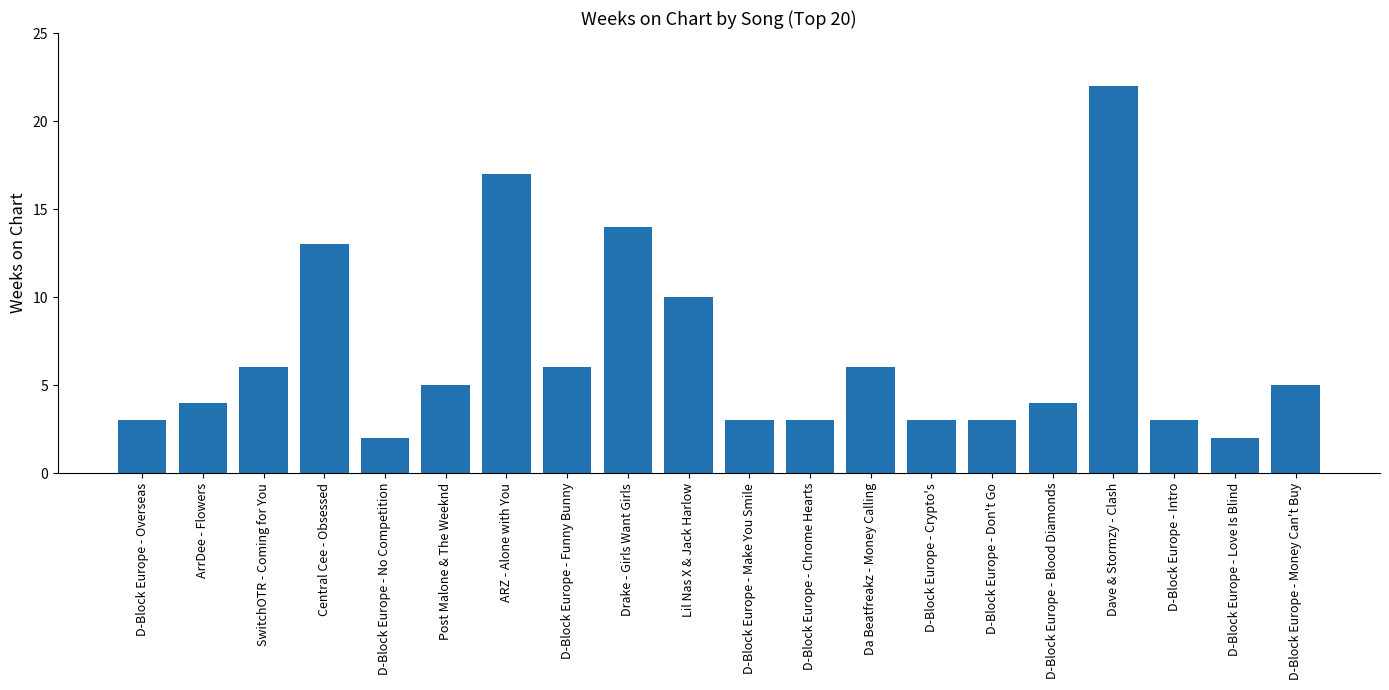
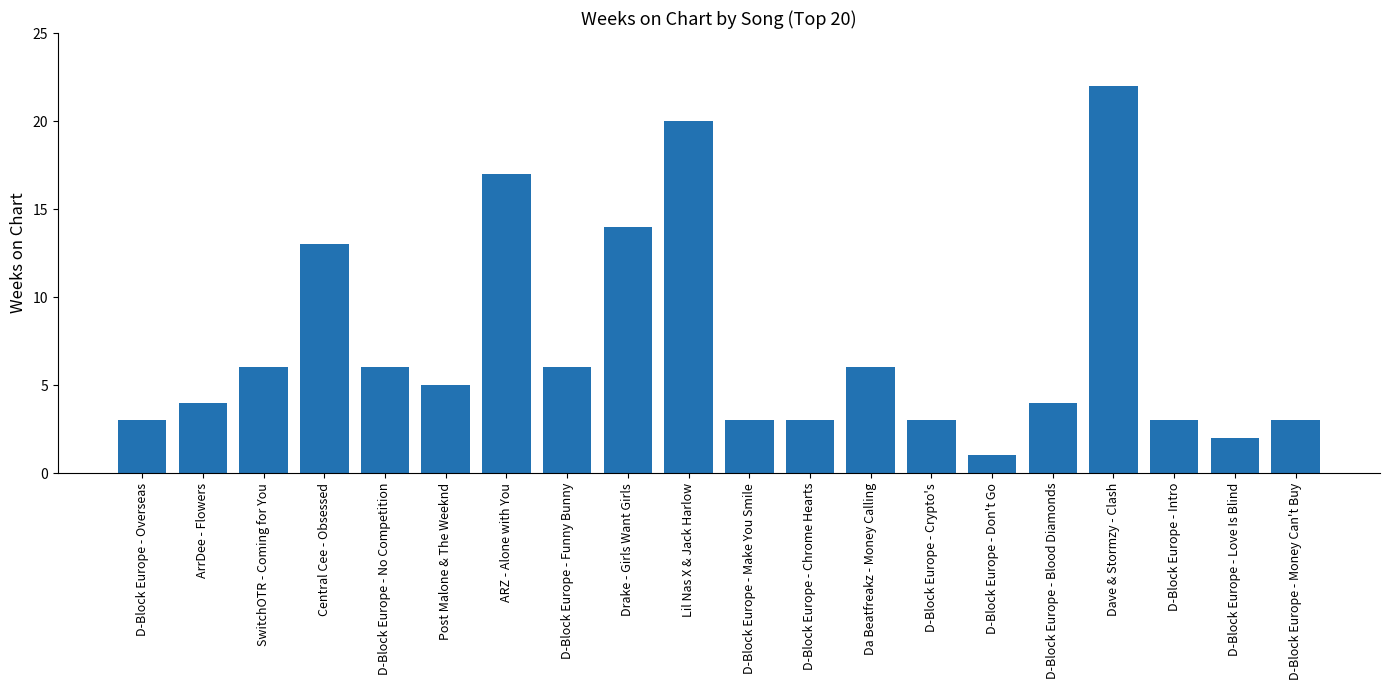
D-Block Europe - No Competition: 2 -> 6
Lil Nas X & Jack Harlow: 10 -> 20
D-Block Europe - Don't Go: 3 -> 1
D-Block Europe - Money Can't Buy: 5 -> 3
